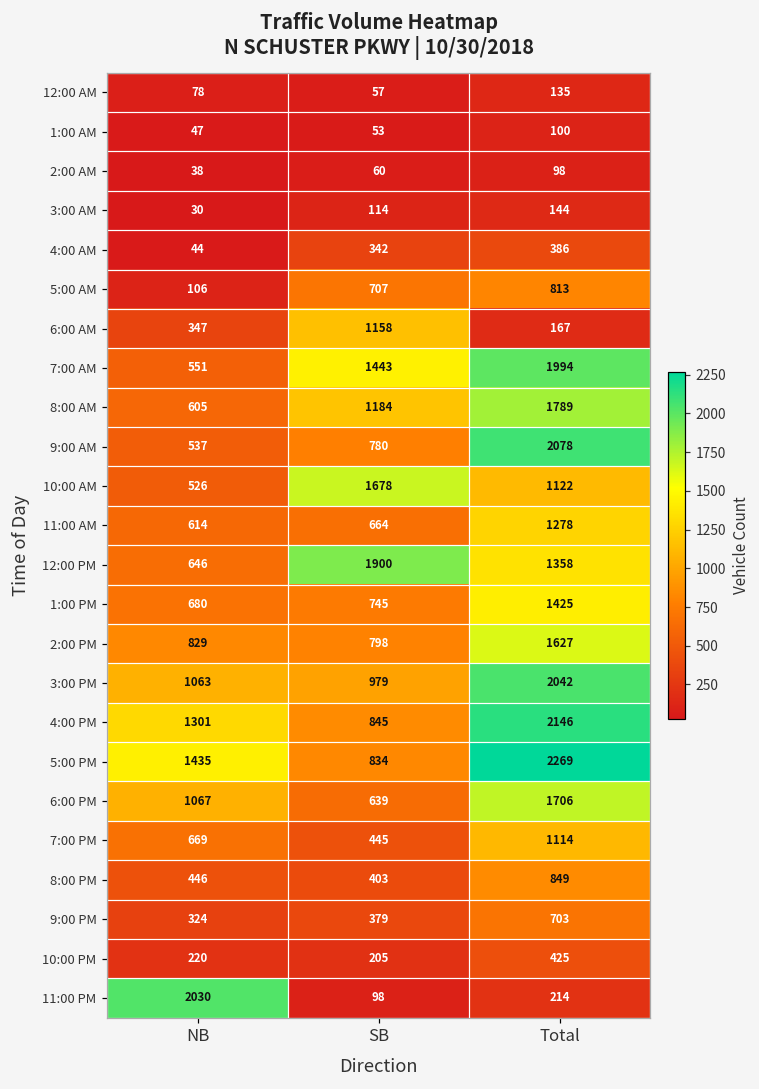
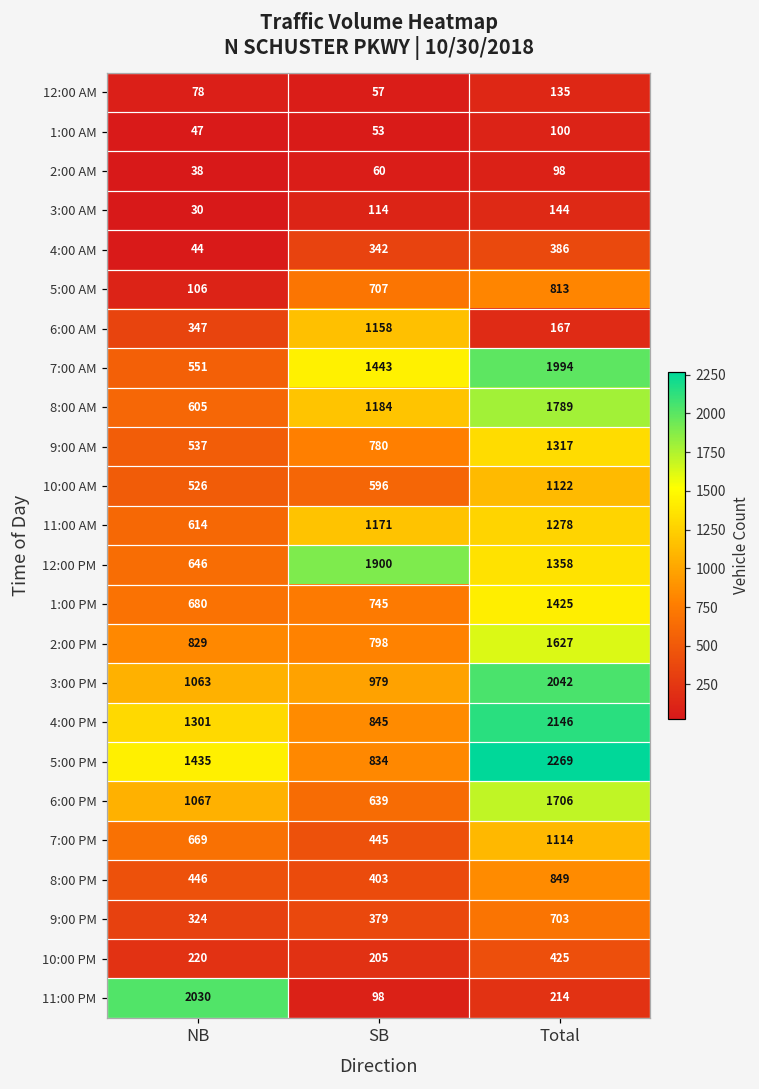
9:00 AM, Total: 2078 -> 1317
10:00 AM, SB: 1678 -> 596
11:00 AM, SB: 664 -> 1171
